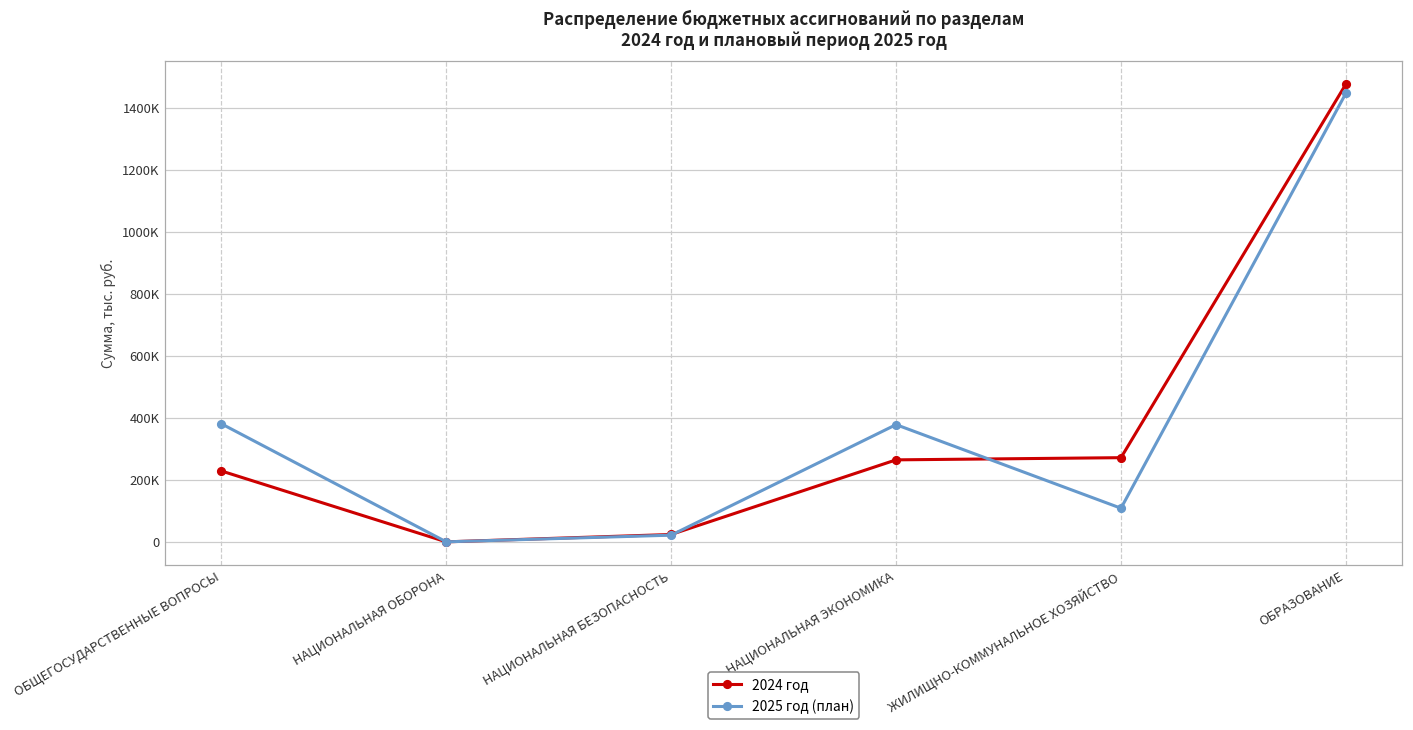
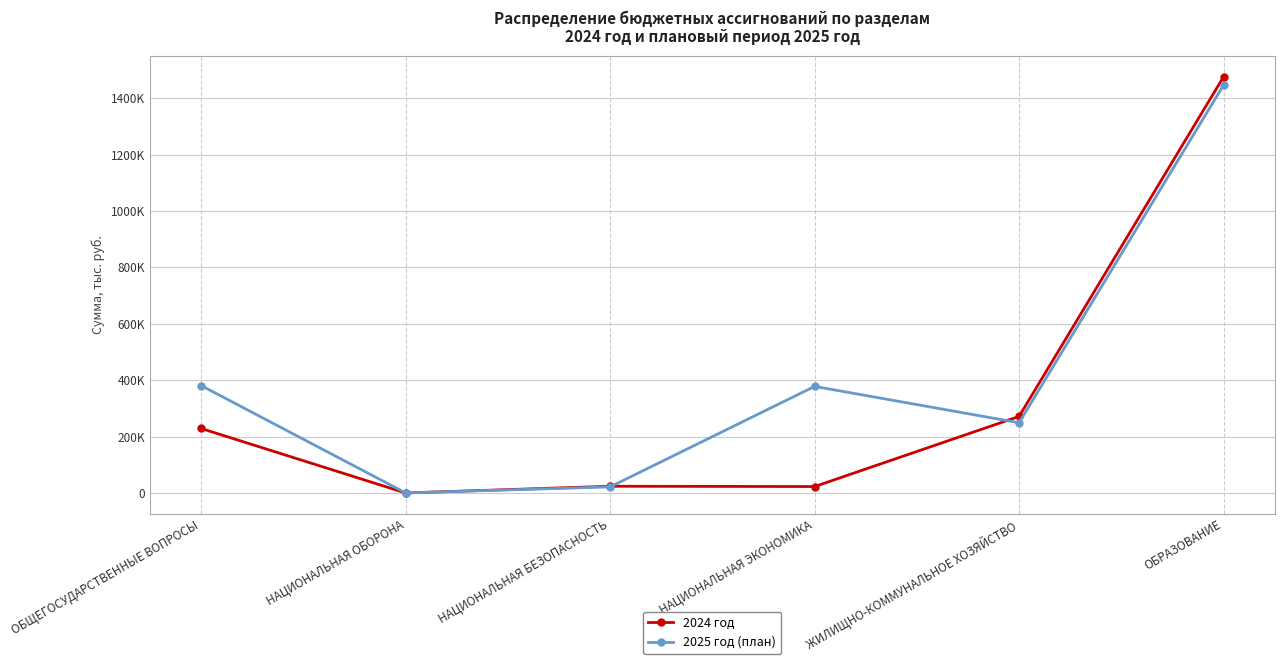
2024 год, НАЦИОНАЛЬНАЯ ЭКОНОМИКА: 260000 -> 20000
2025 год (план), ЖИЛИЩНО-КОММУНАЛЬНОЕ ХОЗЯЙСТВО: 110000 -> 250000
